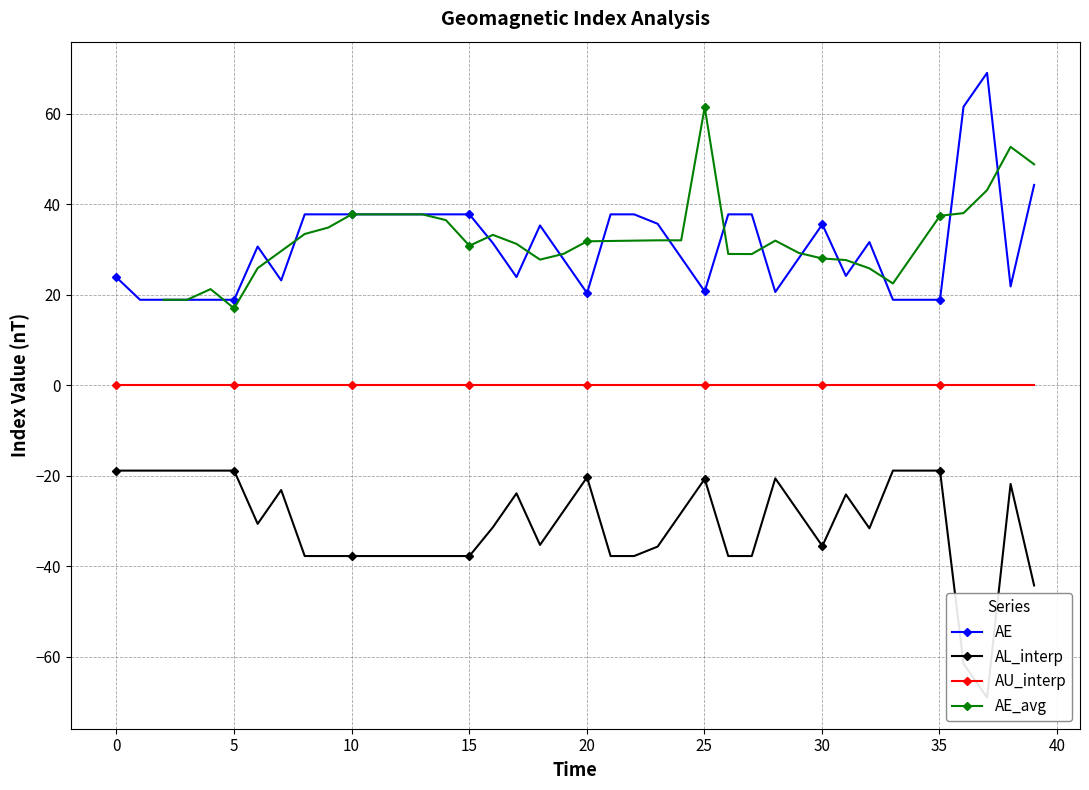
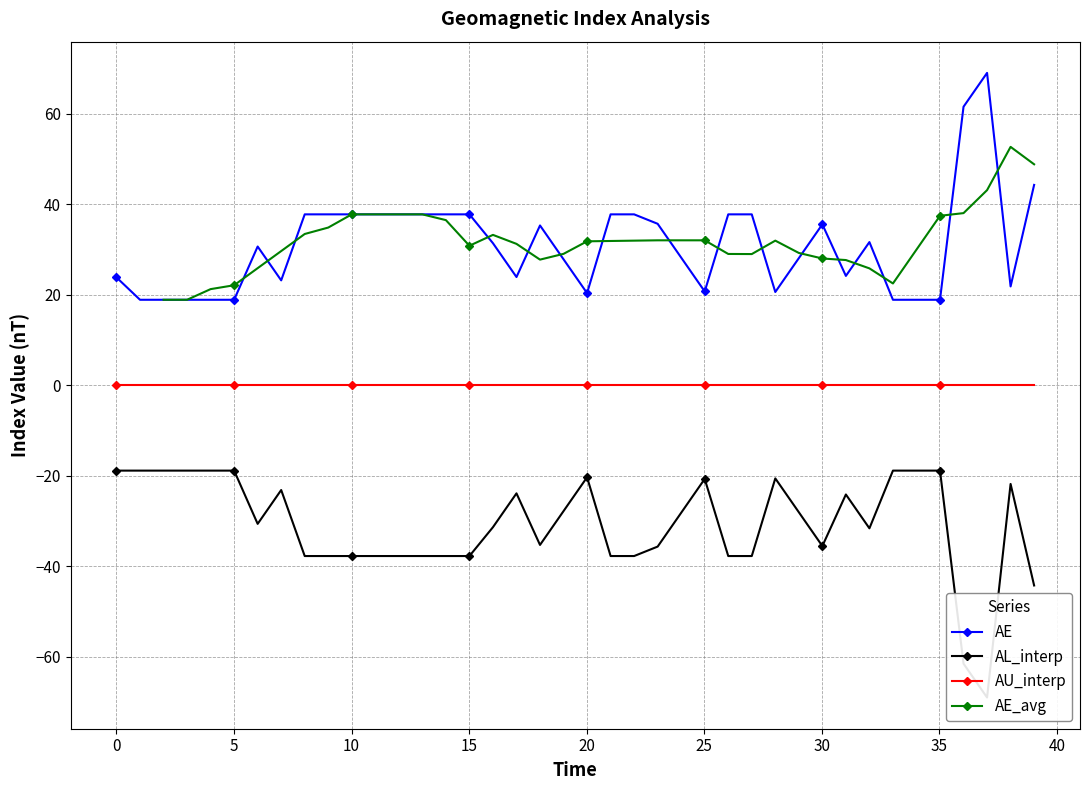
AE_avg, 5: 17 -> 22
AE_avg, 25: 61 -> 32
